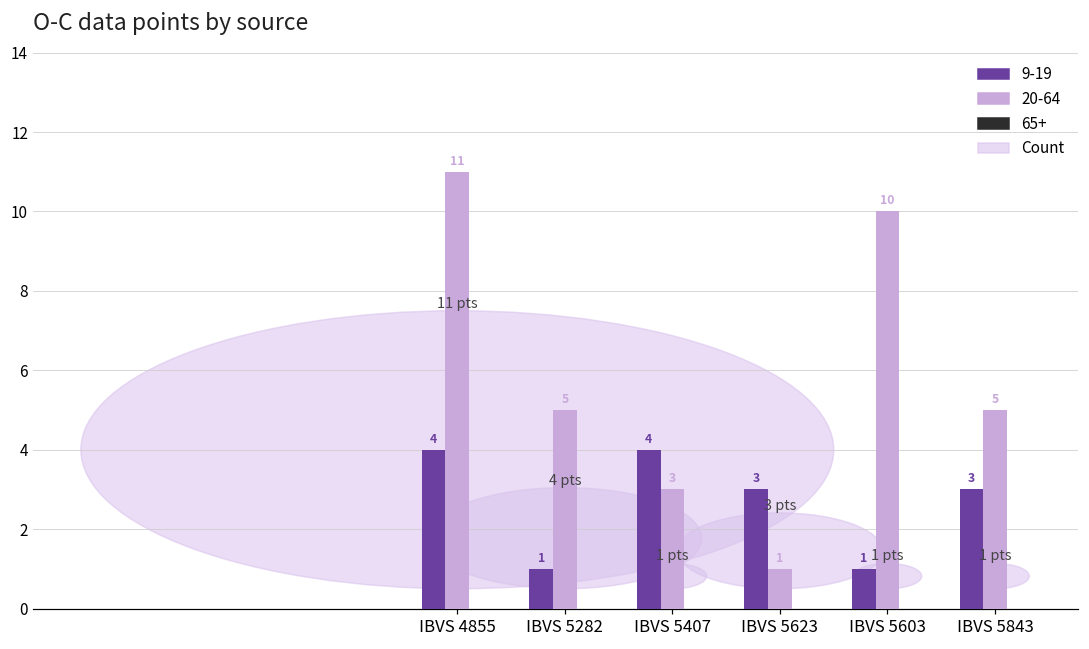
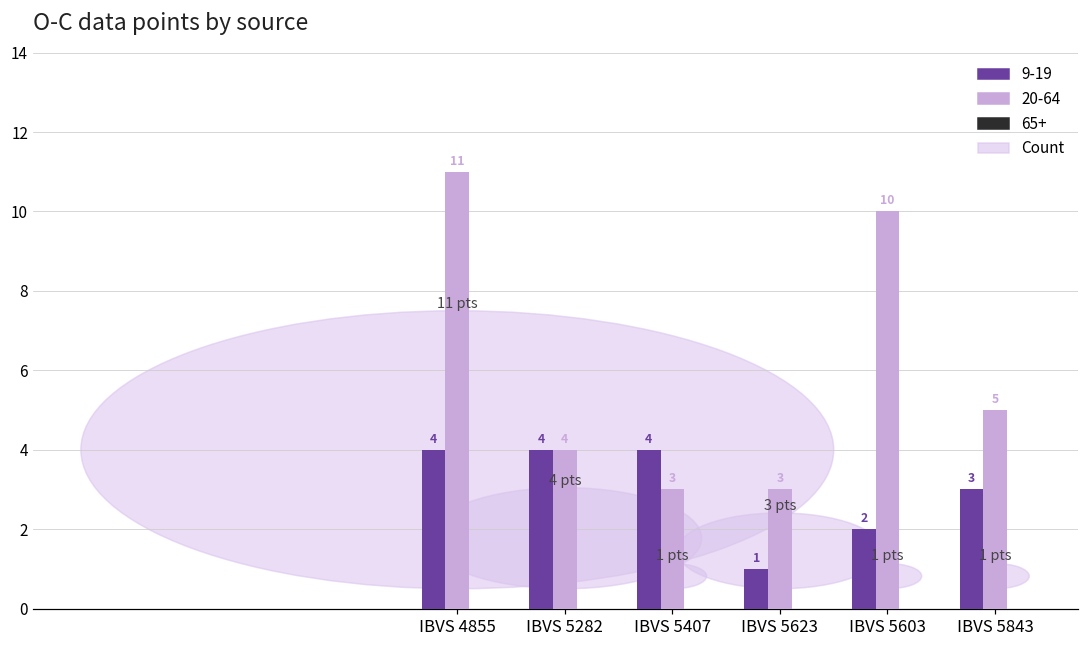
9-19, IBVS 5282: 1 -> 4
20-64, IBVS 5282: 5 -> 4
9-19, IBVS 5623: 3 -> 1
20-64, IBVS 5623: 1 -> 3
9-19, IBVS 5603: 1 -> 2
